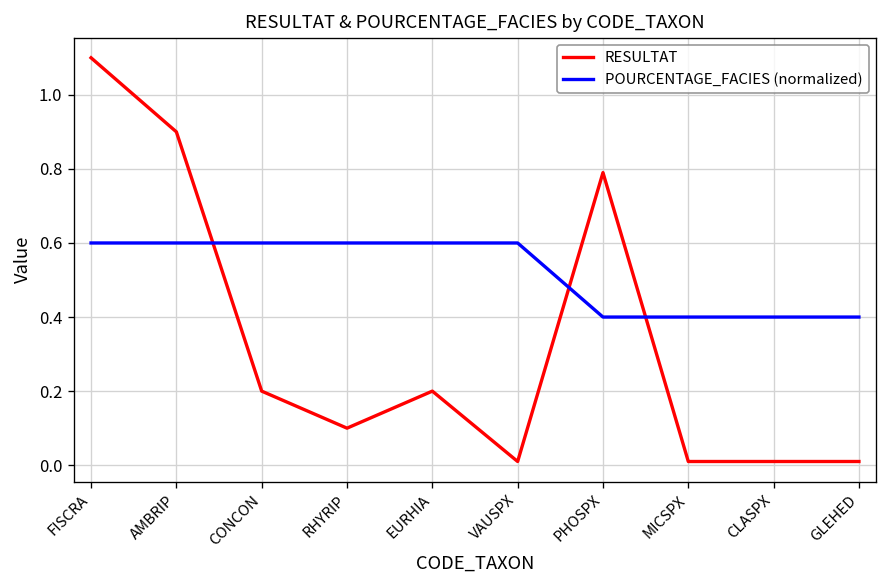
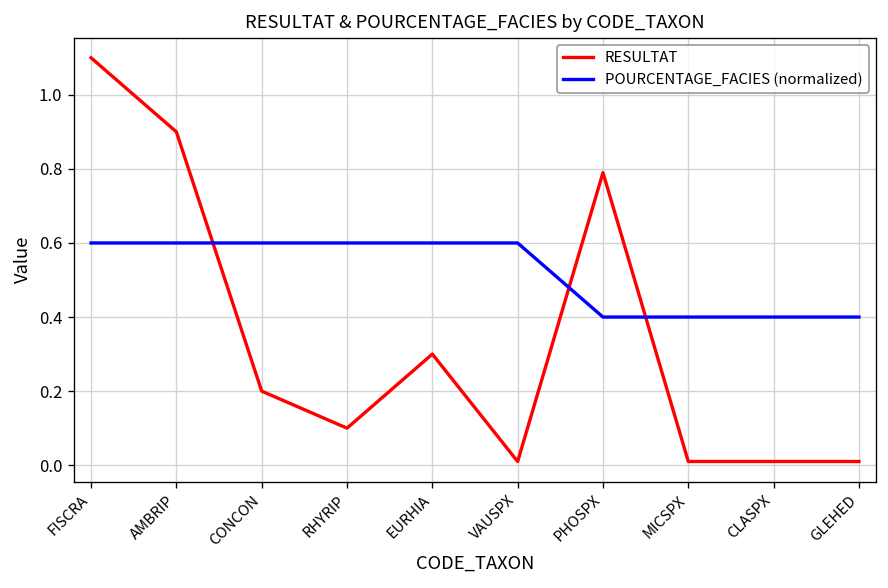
RESULTAT, EURHIA: 0.2 -> 0.3
